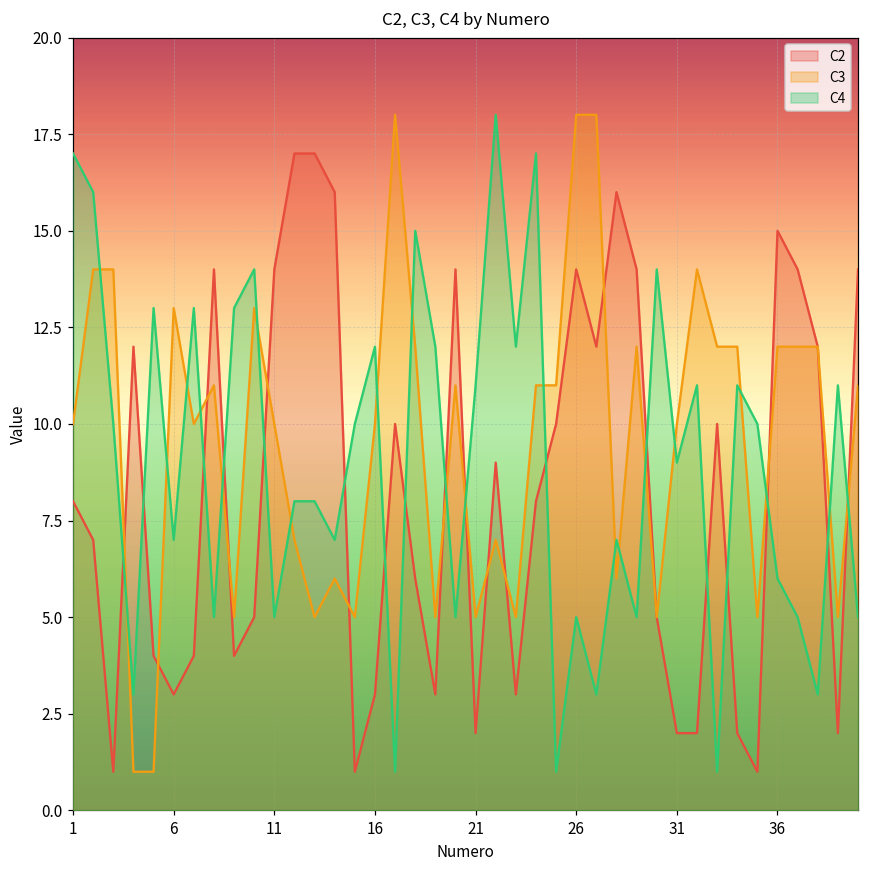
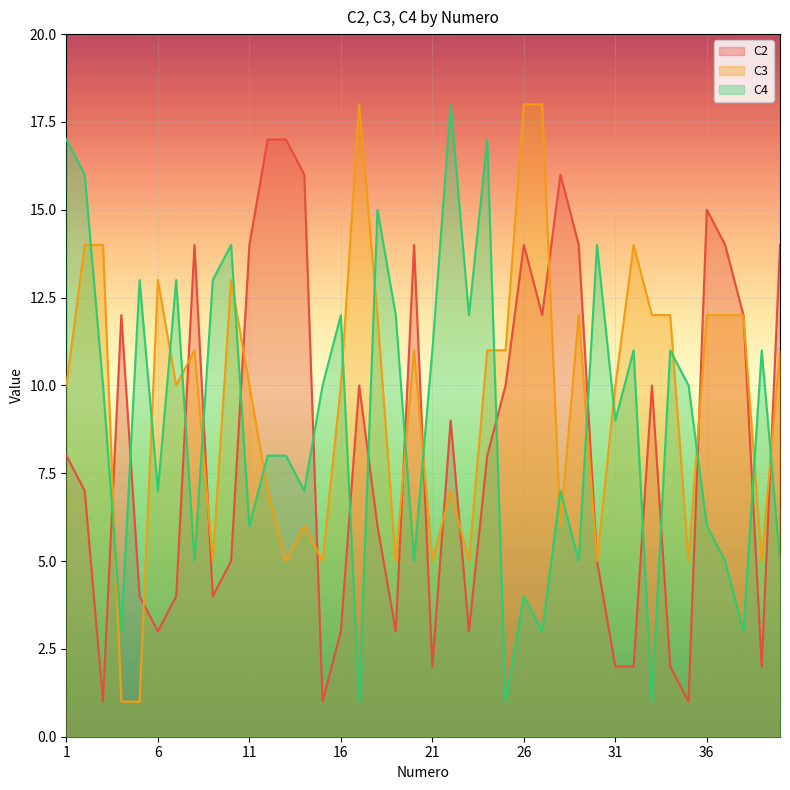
C4, 11: 5 -> 6
C4, 26: 5 -> 4
